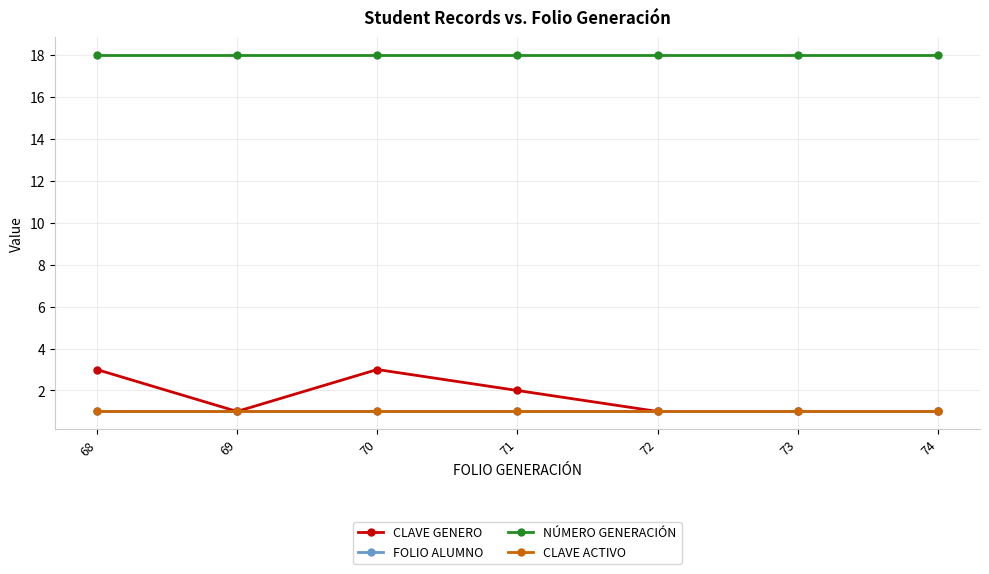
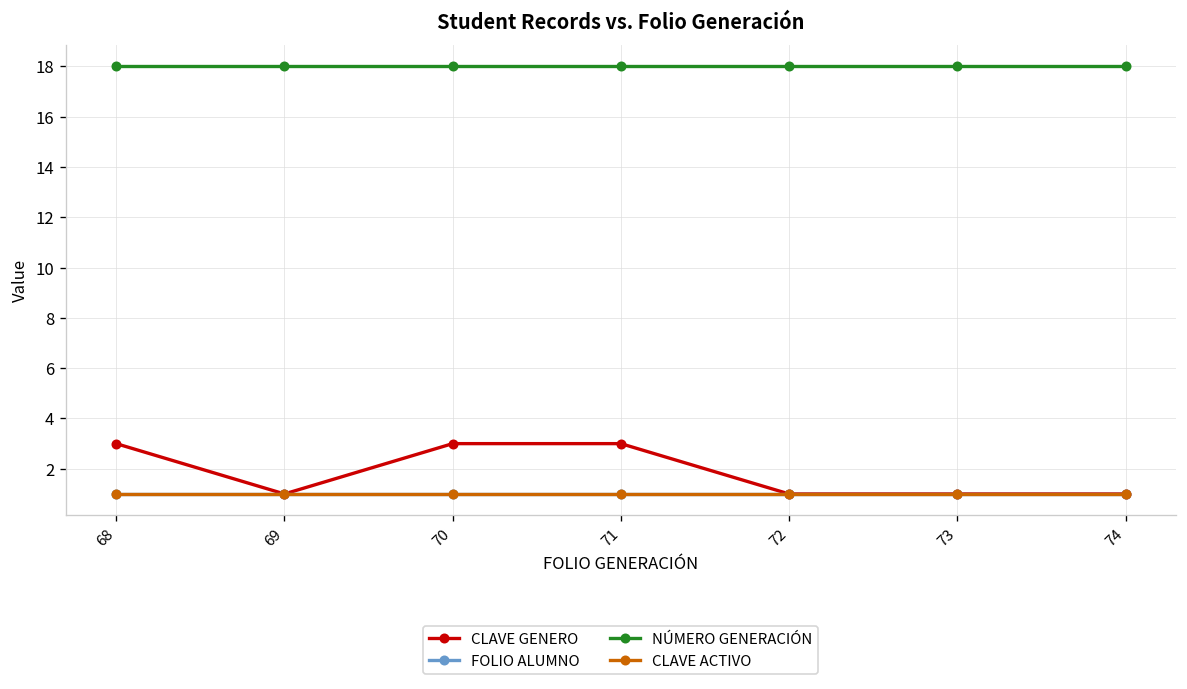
CLAVE GENERO, 71: 2 -> 3
